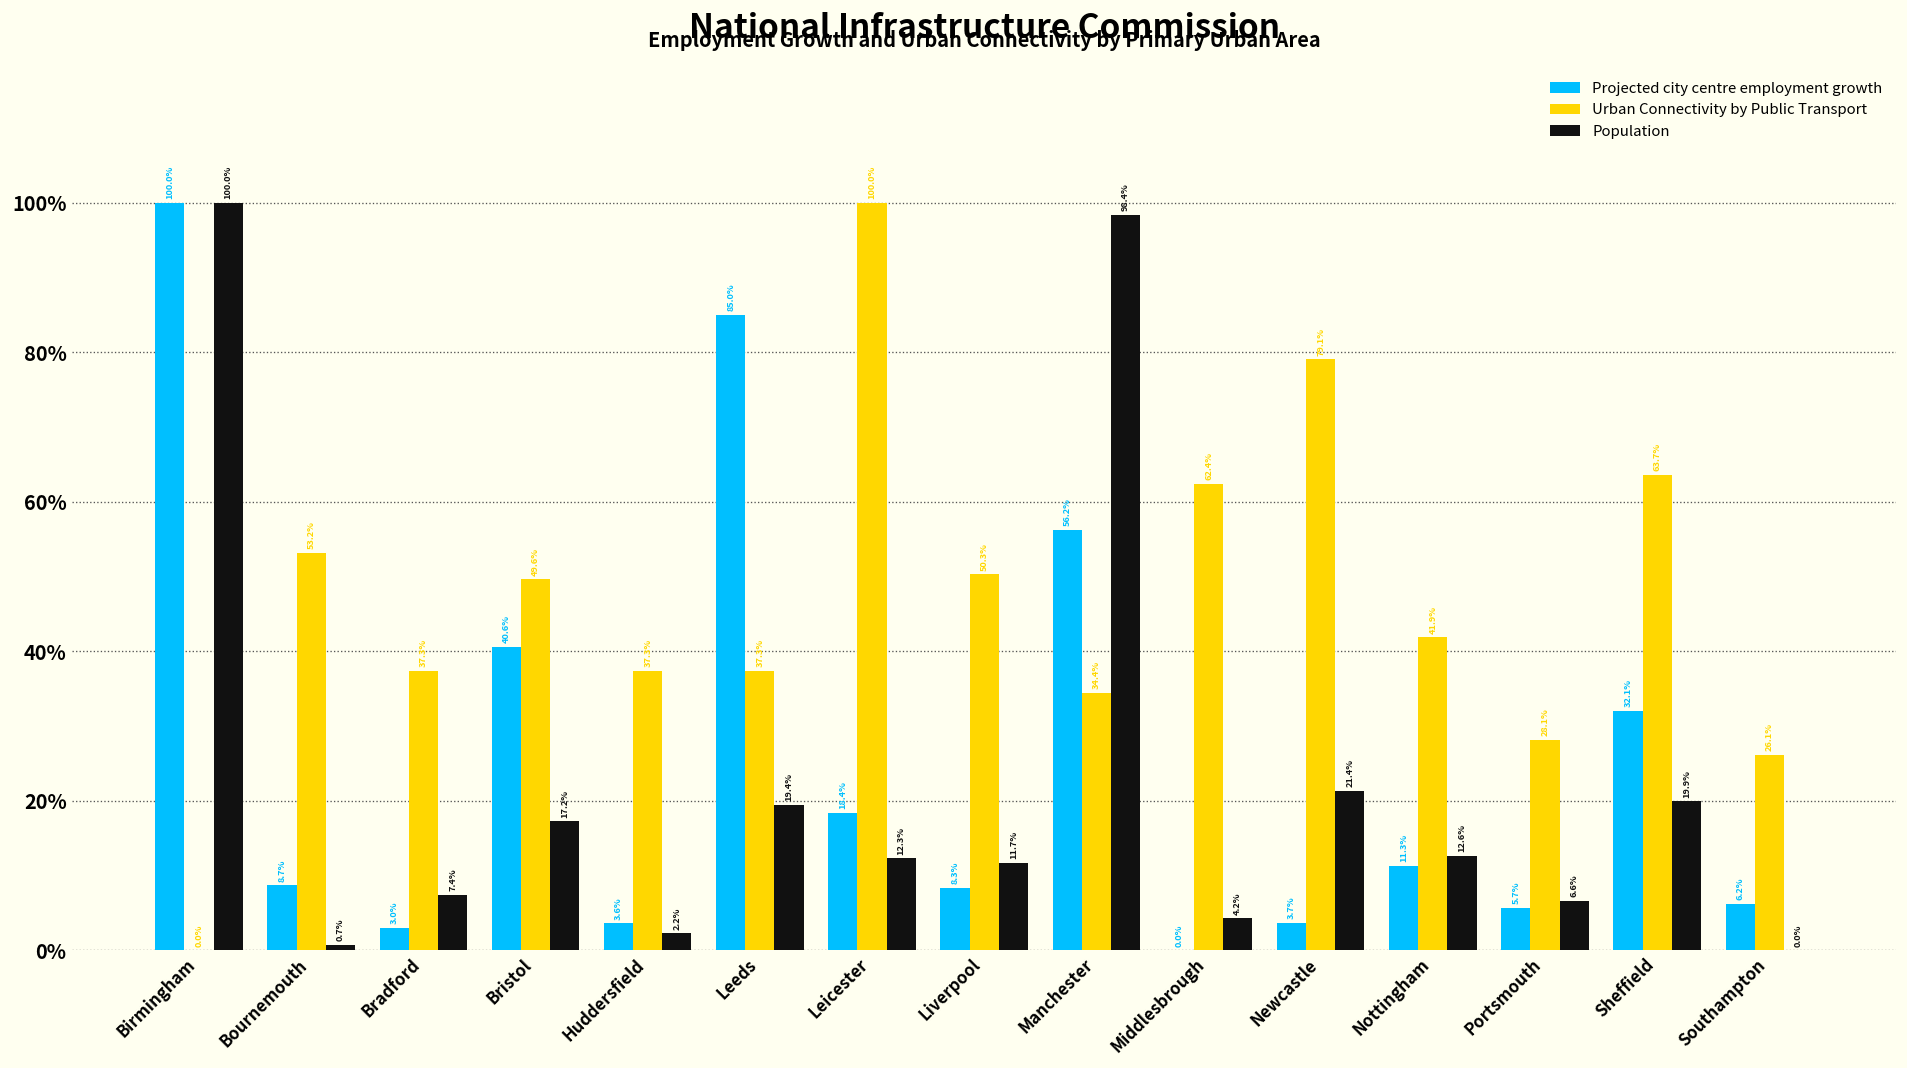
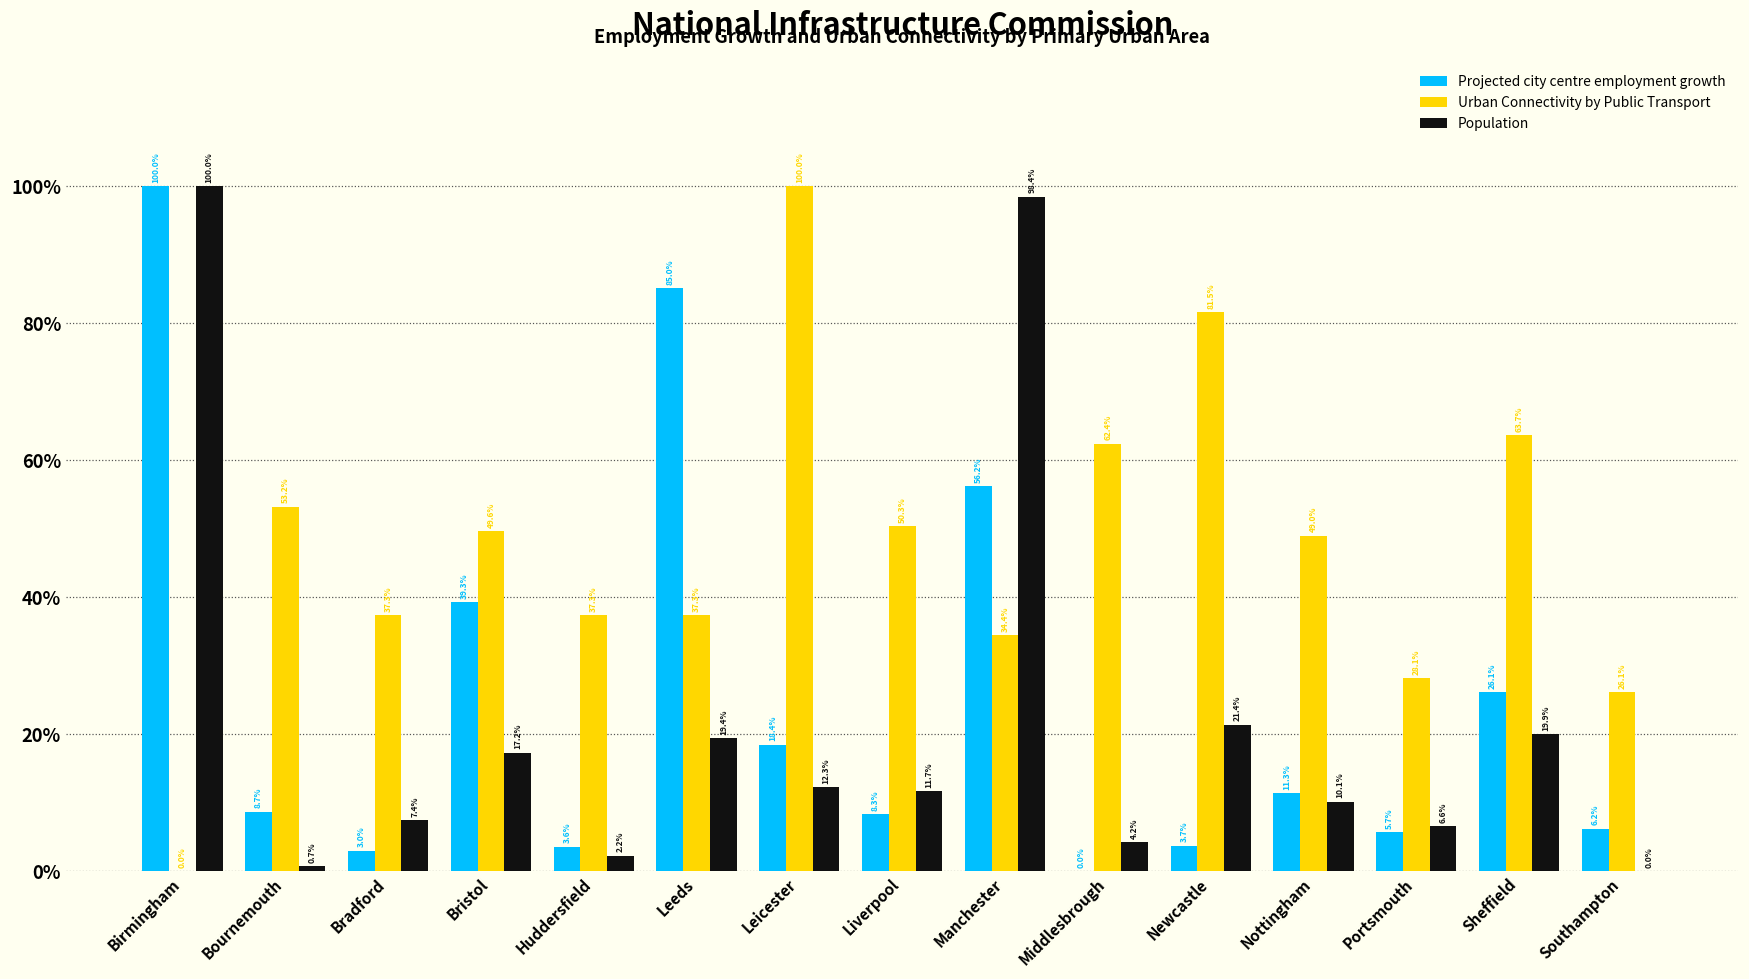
Projected city centre employment growth, Bristol: 40.6% -> 39.3%
Urban Connectivity by Public Transport, Newcastle: 79.1% -> 81.5%
Urban Connectivity by Public Transport, Nottingham: 41.9% -> 49.0%
Population, Nottingham: 12.6% -> 10.1%
Projected city centre employment growth, Sheffield: 32.1% -> 26.1%
